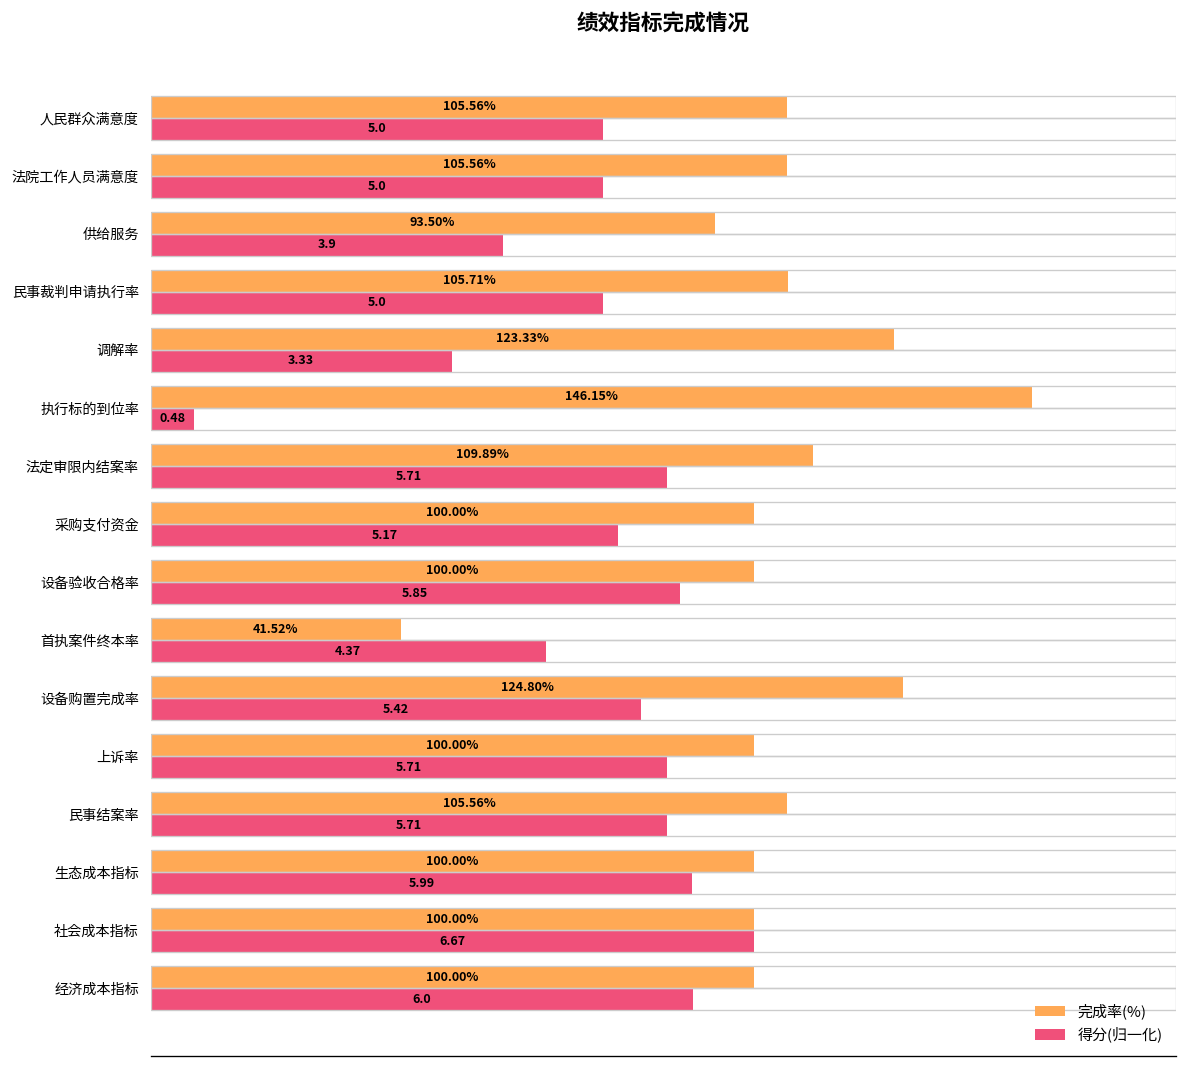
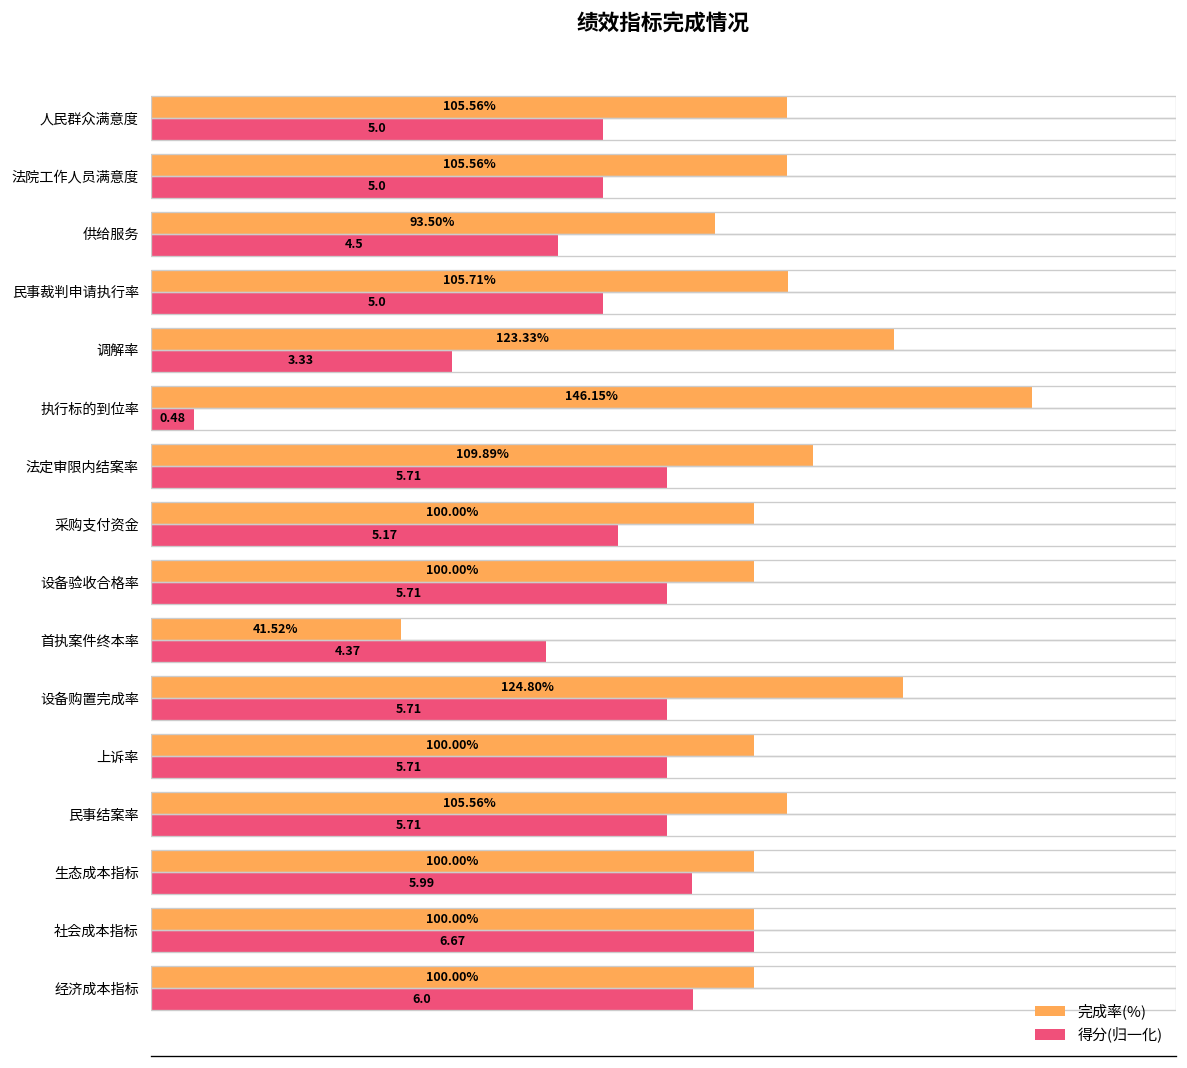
得分(归一化), 供给服务: 3.9 -> 4.5
得分(归一化), 设备验收合格率: 5.85 -> 5.71
得分(归一化), 设备购置完成率: 5.42 -> 5.71
